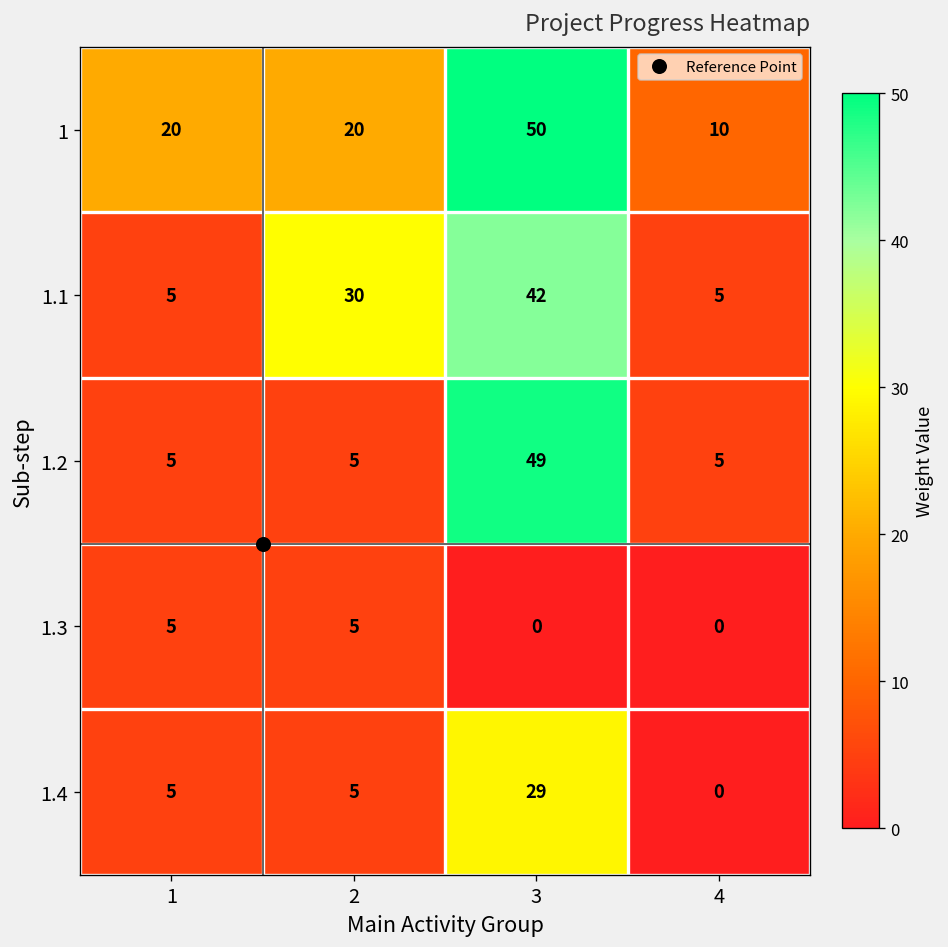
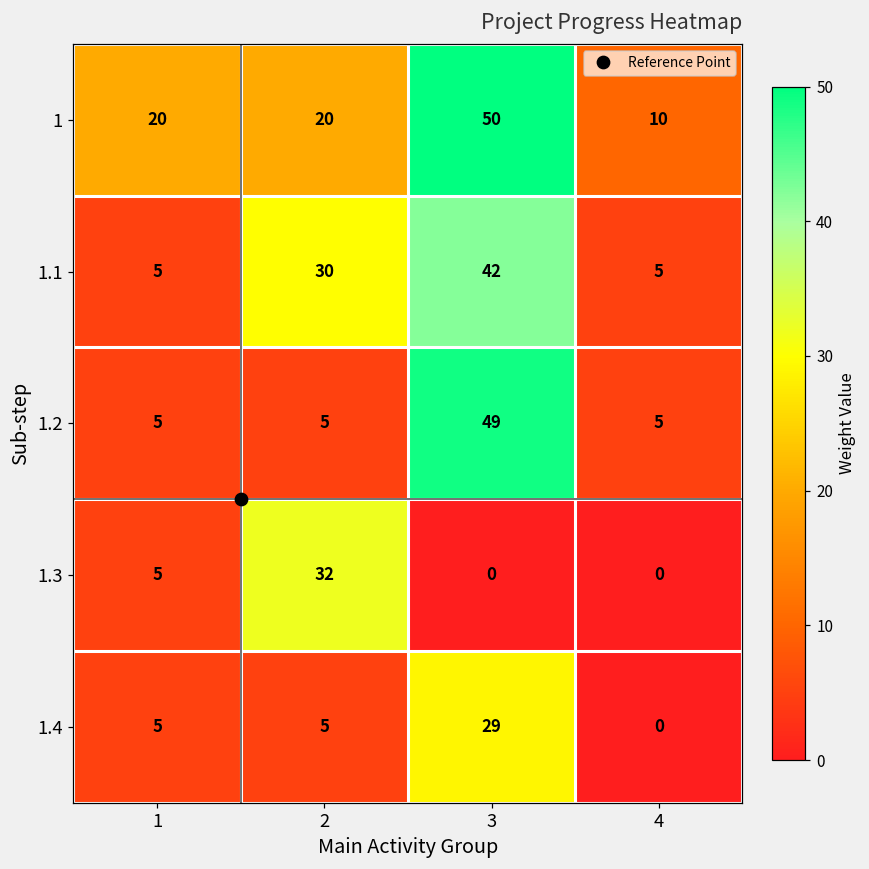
1.3, 2: 5 -> 32
